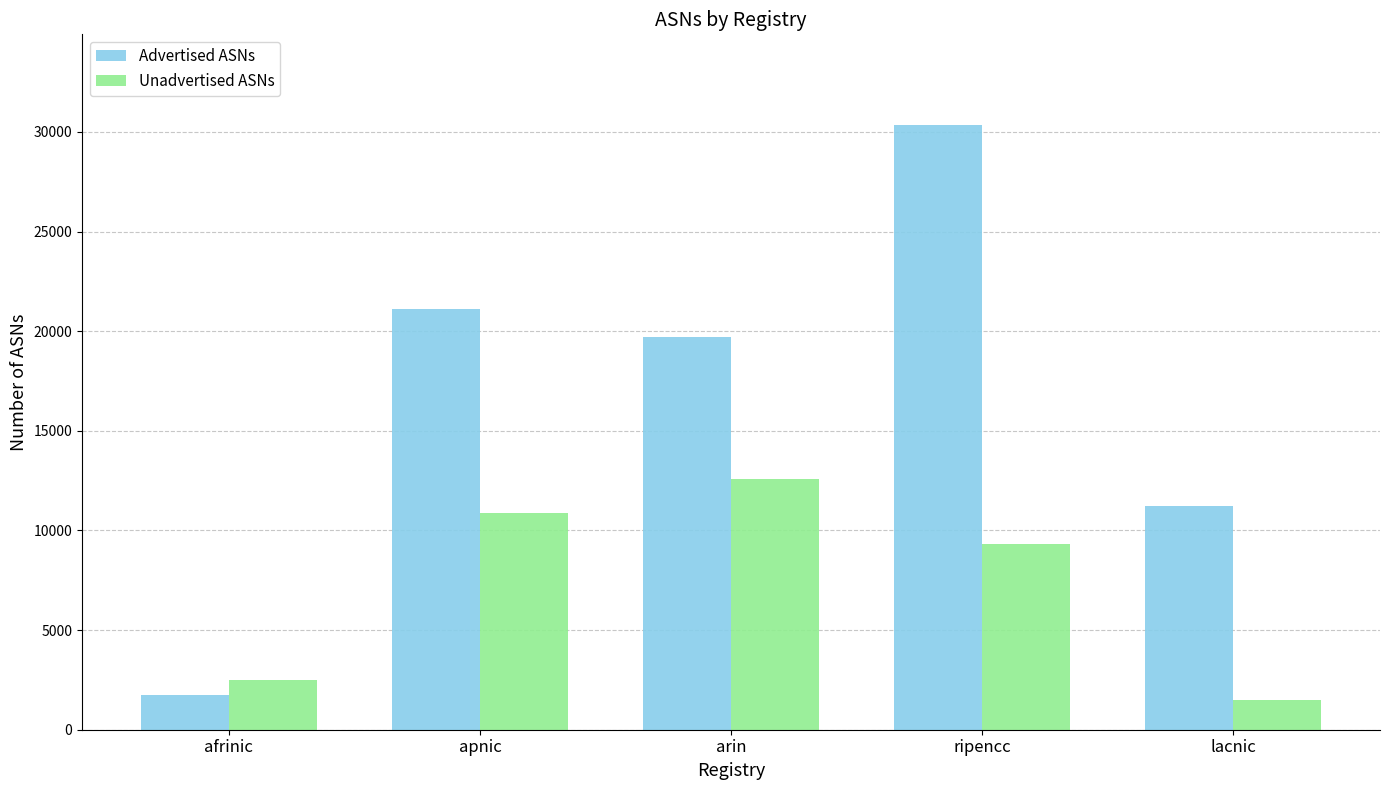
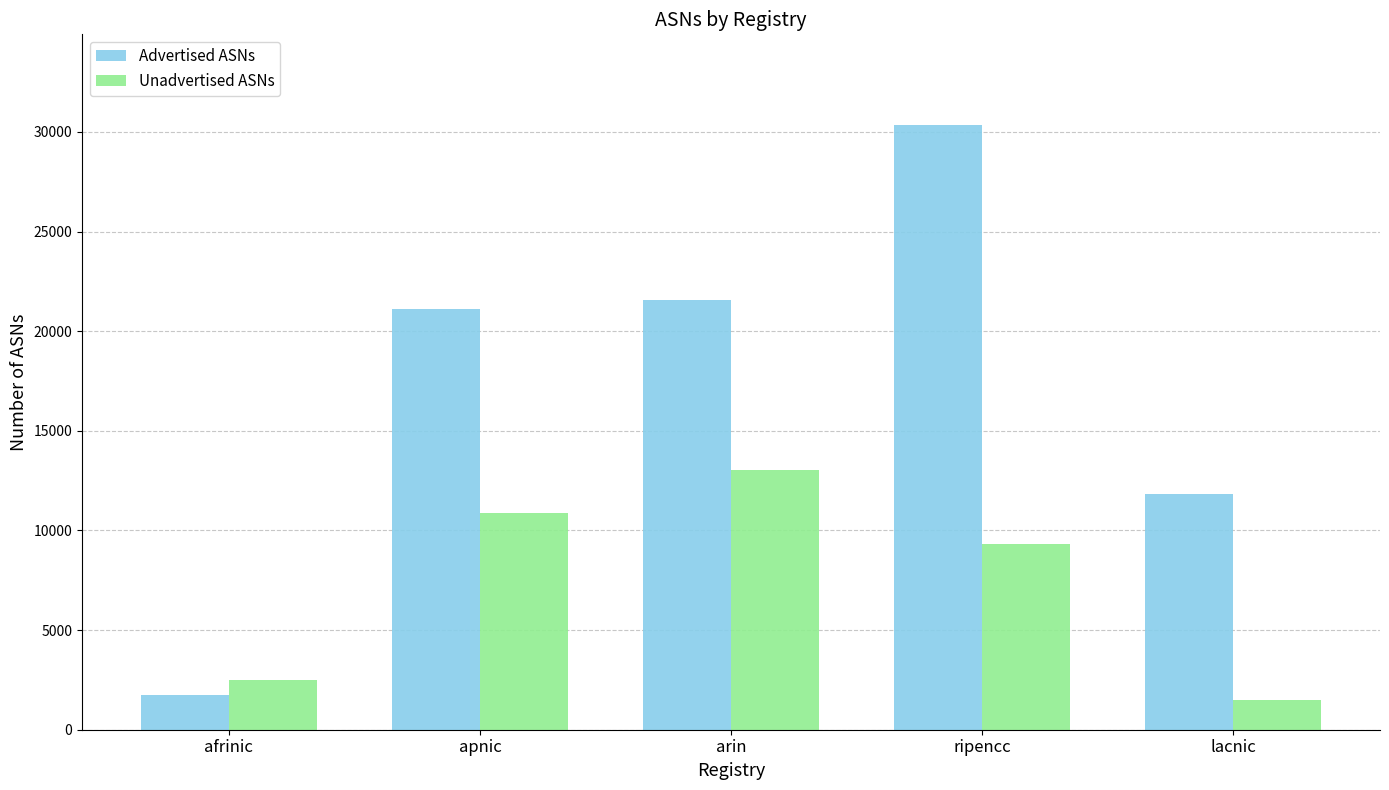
Advertised ASNs, arin: 19700 -> 21500
Unadvertised ASNs, arin: 12600 -> 13000
Advertised ASNs, lacnic: 11200 -> 11800
